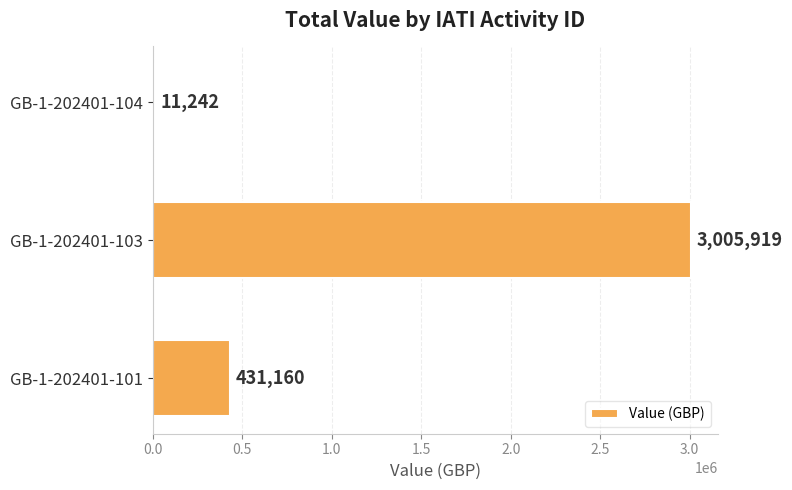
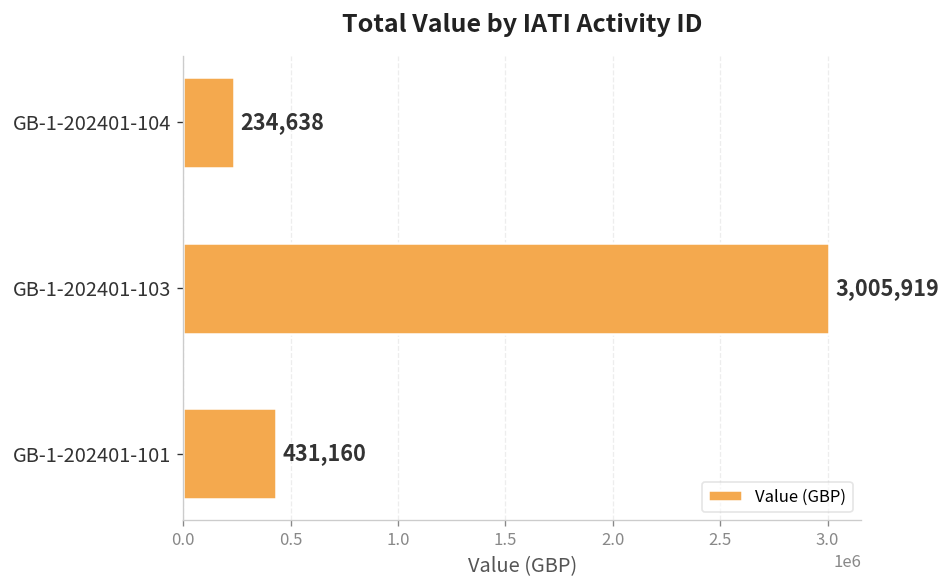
GB-1-202401-104: 11,242 -> 234,638
